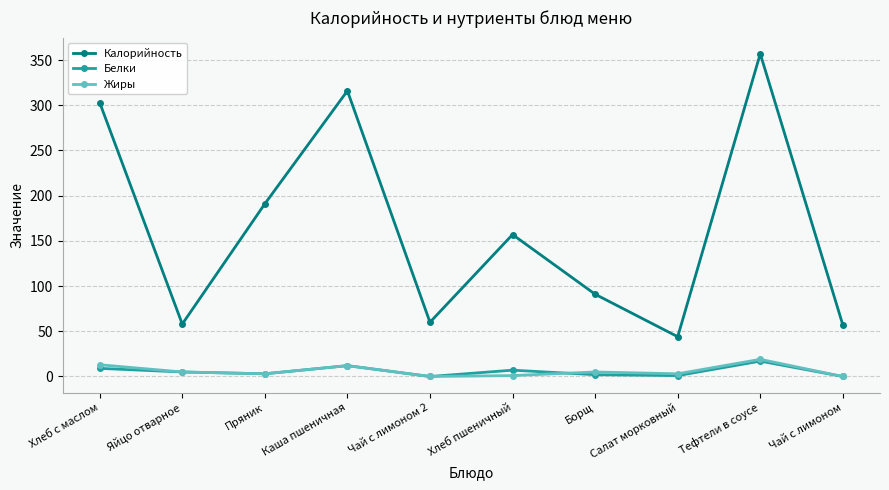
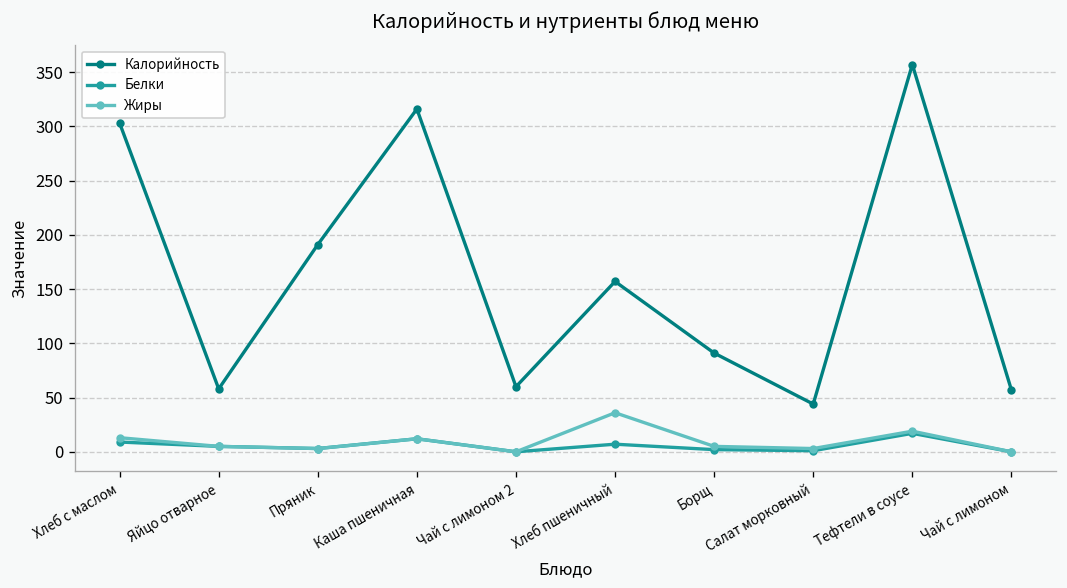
Жиры, Хлеб пшеничный: 0 -> 40
